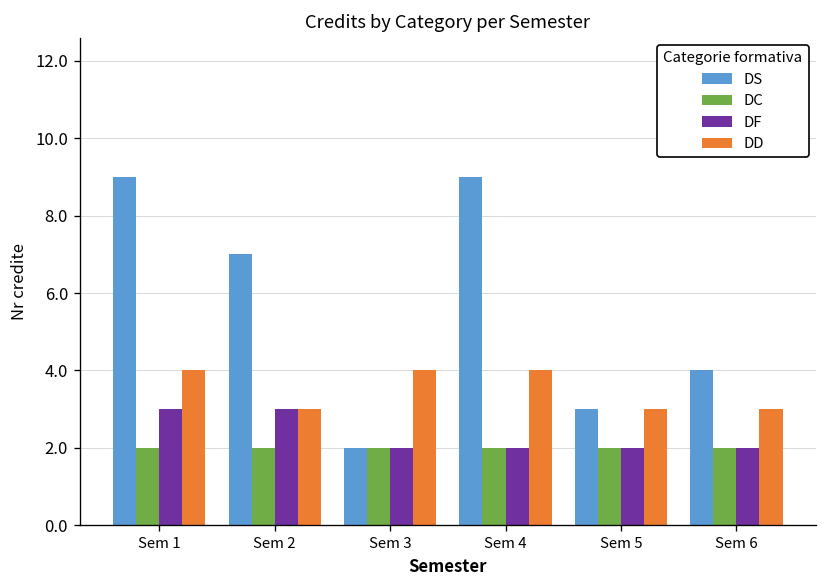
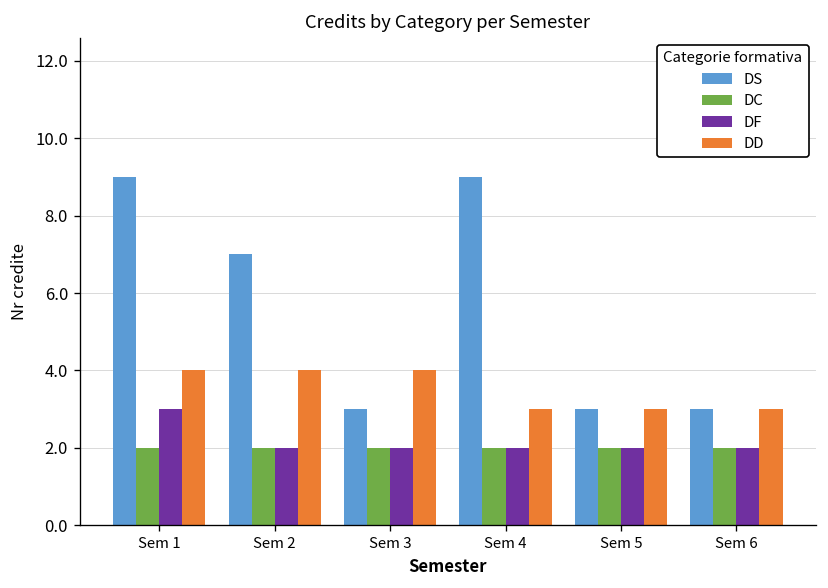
DF, Sem 2: 3 -> 2
DD, Sem 2: 3 -> 4
DS, Sem 3: 2 -> 3
DD, Sem 4: 4 -> 3
DS, Sem 6: 4 -> 3
